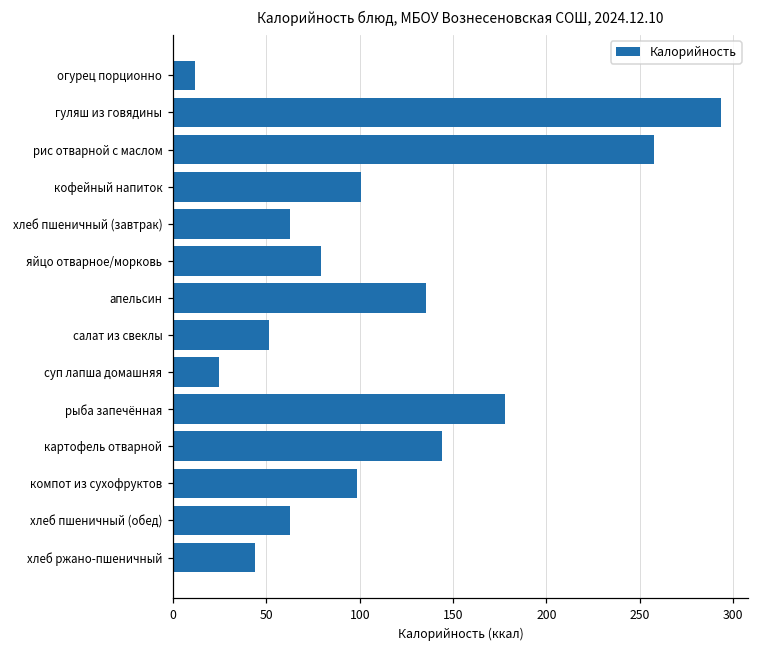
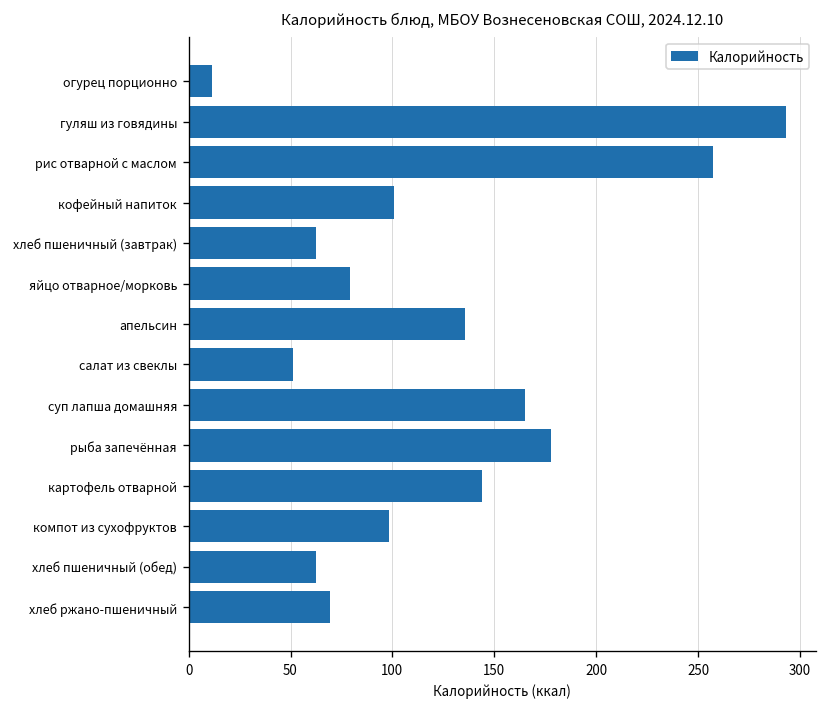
суп лапша домашняя: 25 -> 165
хлеб ржано-пшеничный: 44 -> 70
